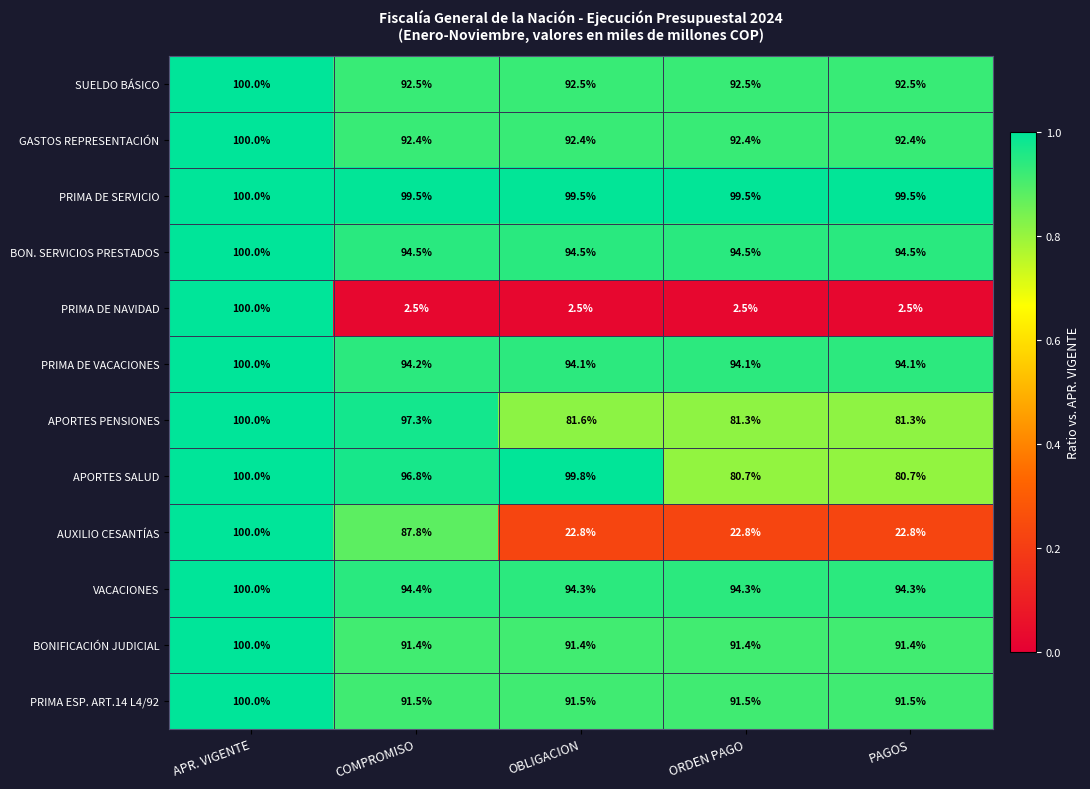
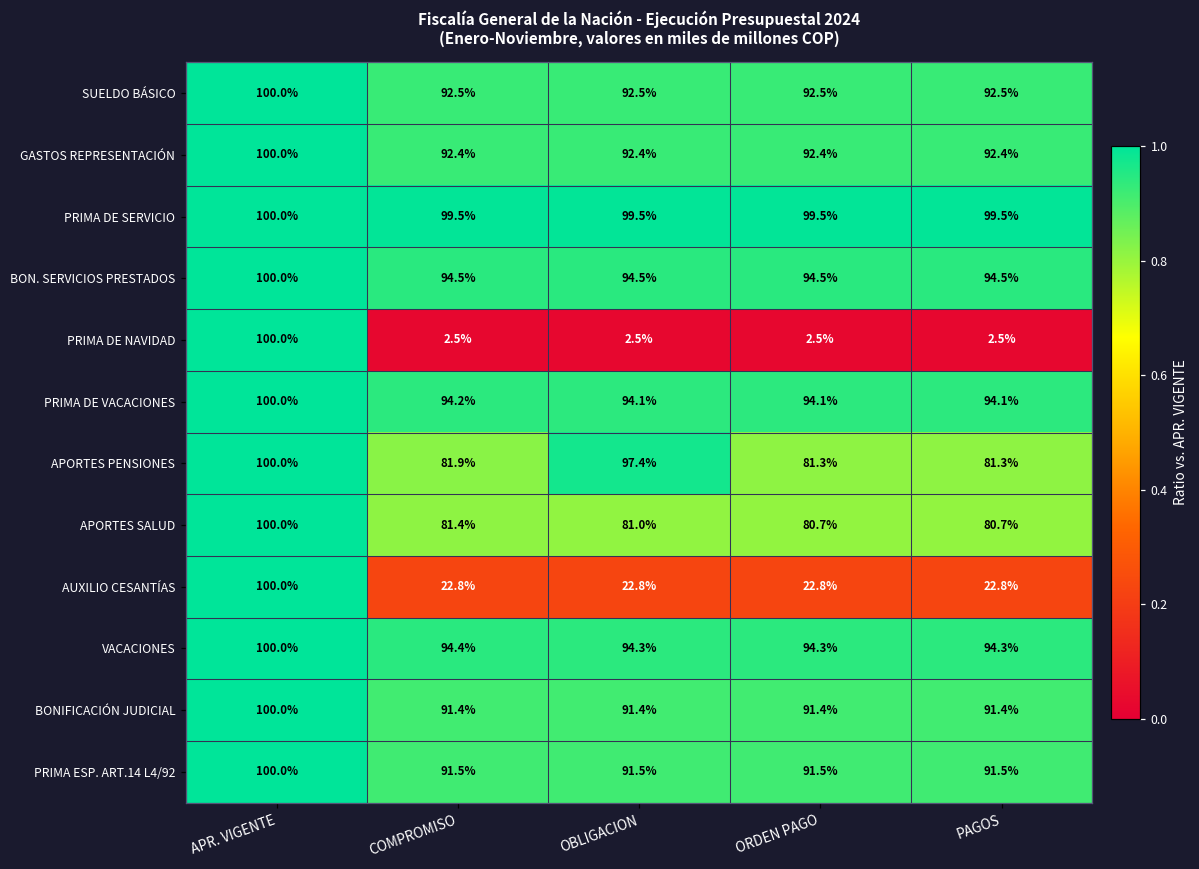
APORTES PENSIONES, COMPROMISO: 97.3% -> 81.9%
APORTES PENSIONES, OBLIGACION: 81.6% -> 97.4%
APORTES SALUD, COMPROMISO: 96.8% -> 81.4%
APORTES SALUD, OBLIGACION: 99.8% -> 81.0%
AUXILIO CESANTÍAS, COMPROMISO: 87.8% -> 22.8%
